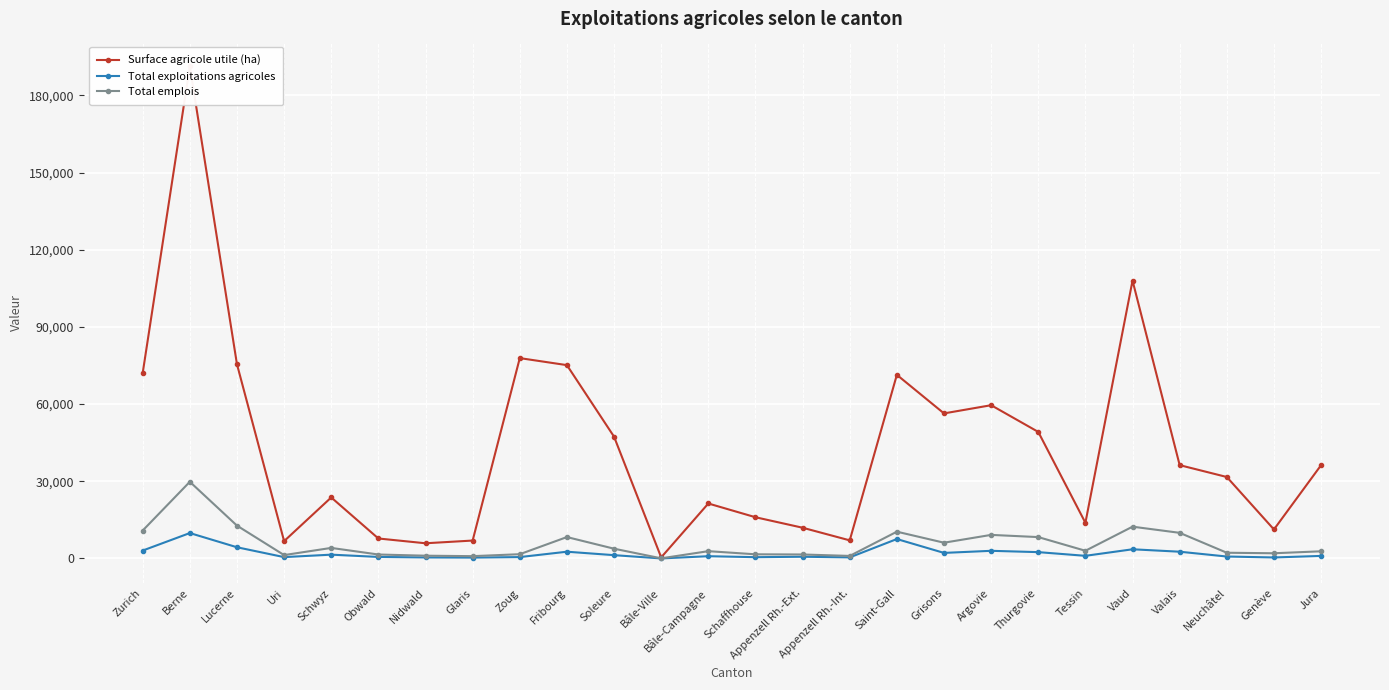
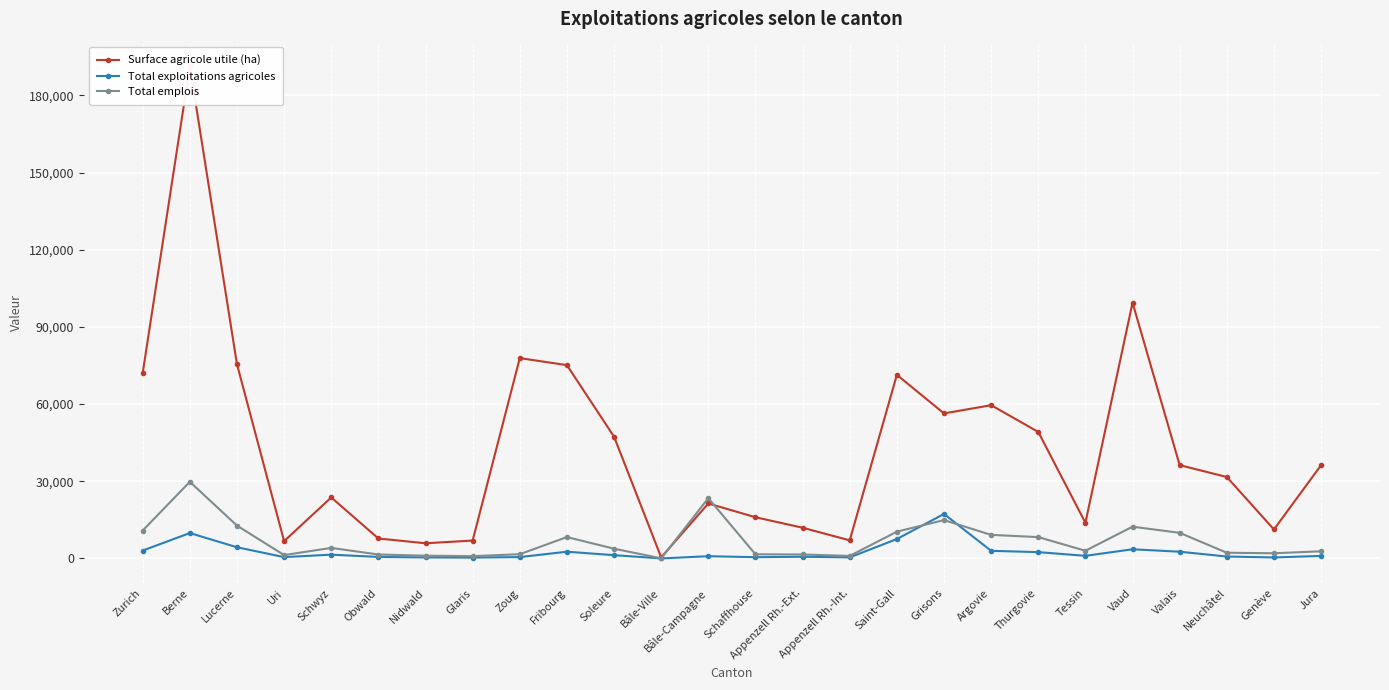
Total emplois, Bâle-Campagne: 3,000 -> 23,000
Total exploitations agricoles, Grisons: 2,000 -> 17,000
Total emplois, Grisons: 6,000 -> 15,000
Surface agricole utile (ha), Vaud: 108,000 -> 99,000
